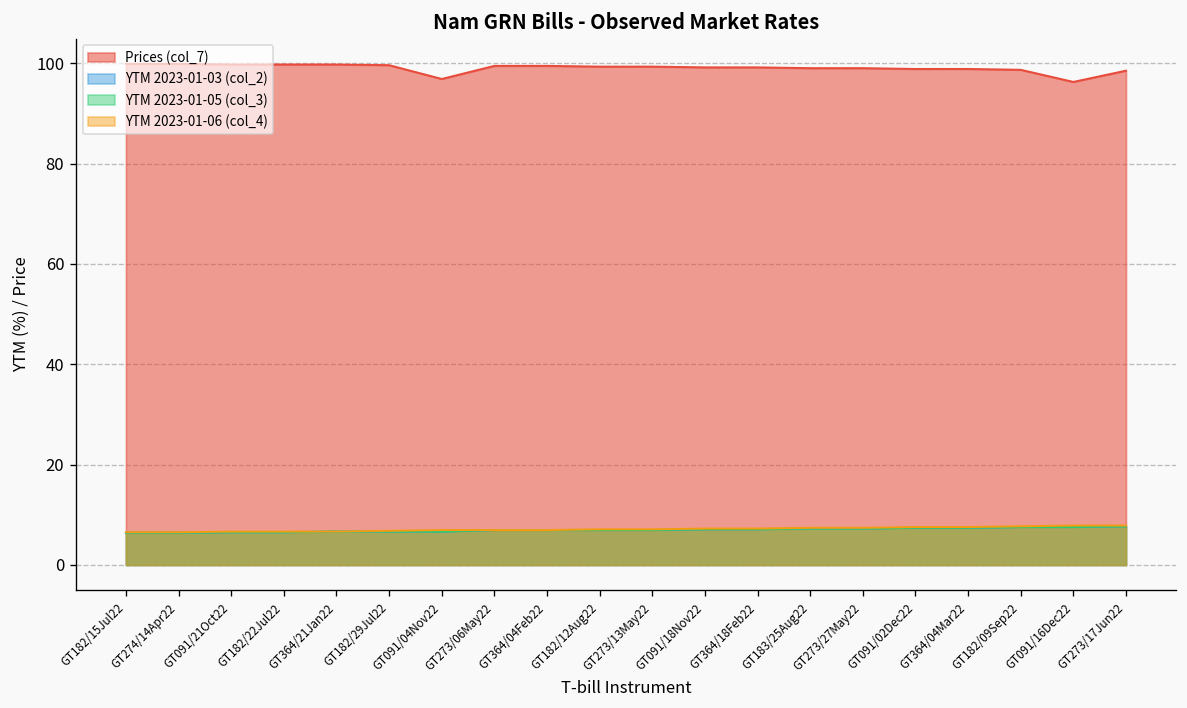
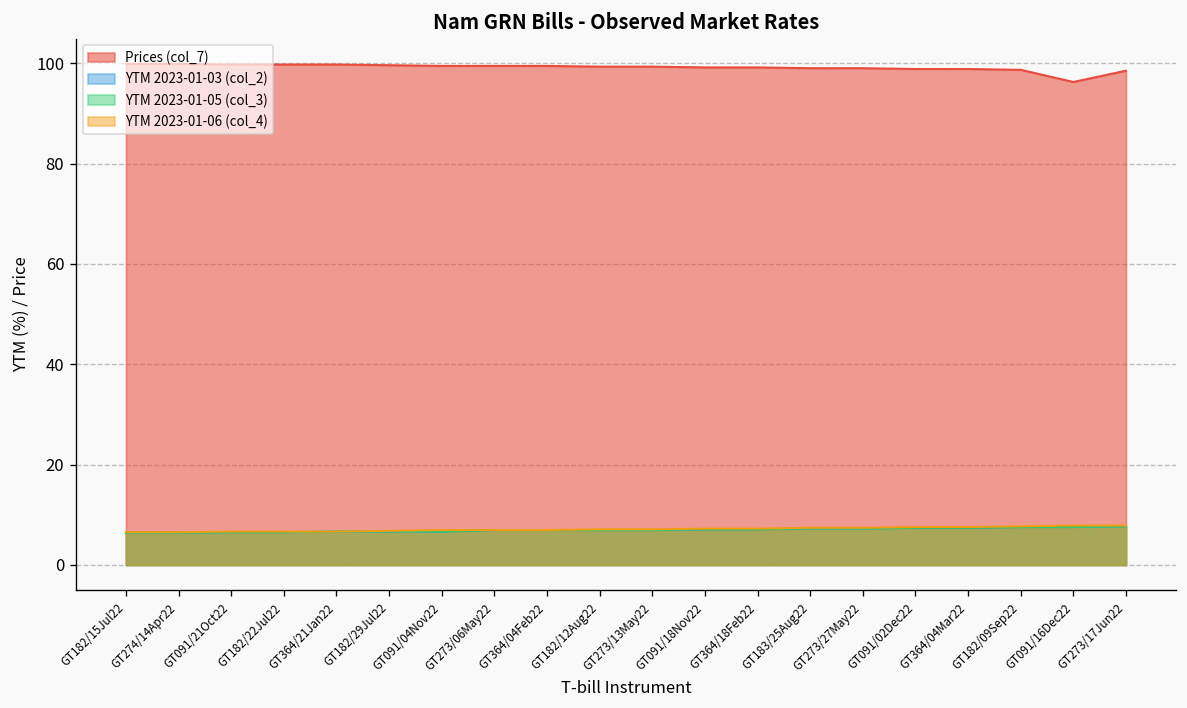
Prices (col_7), GT091/04Nov22: 97 -> 99
